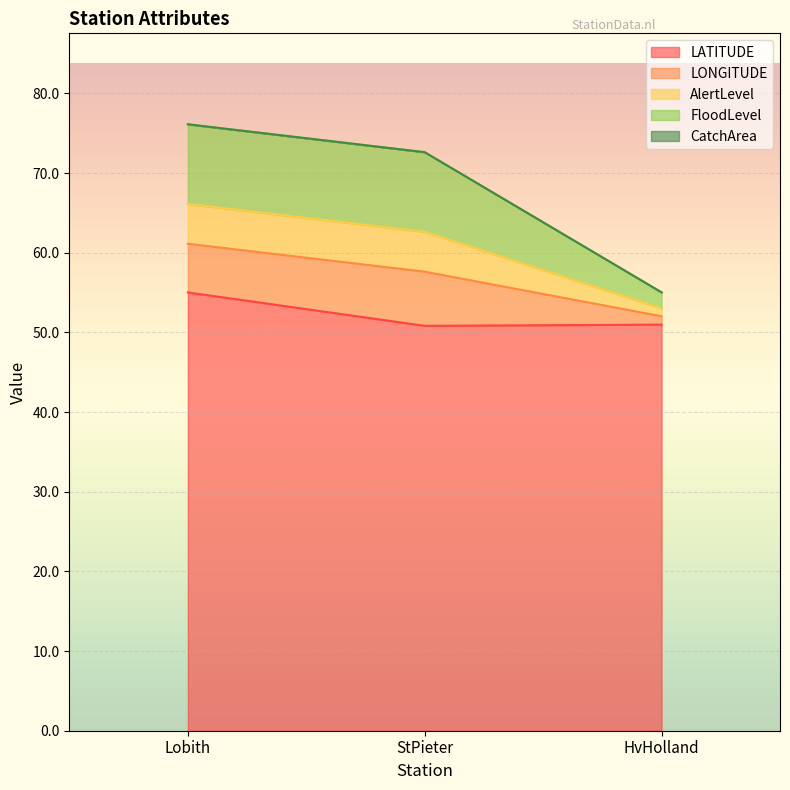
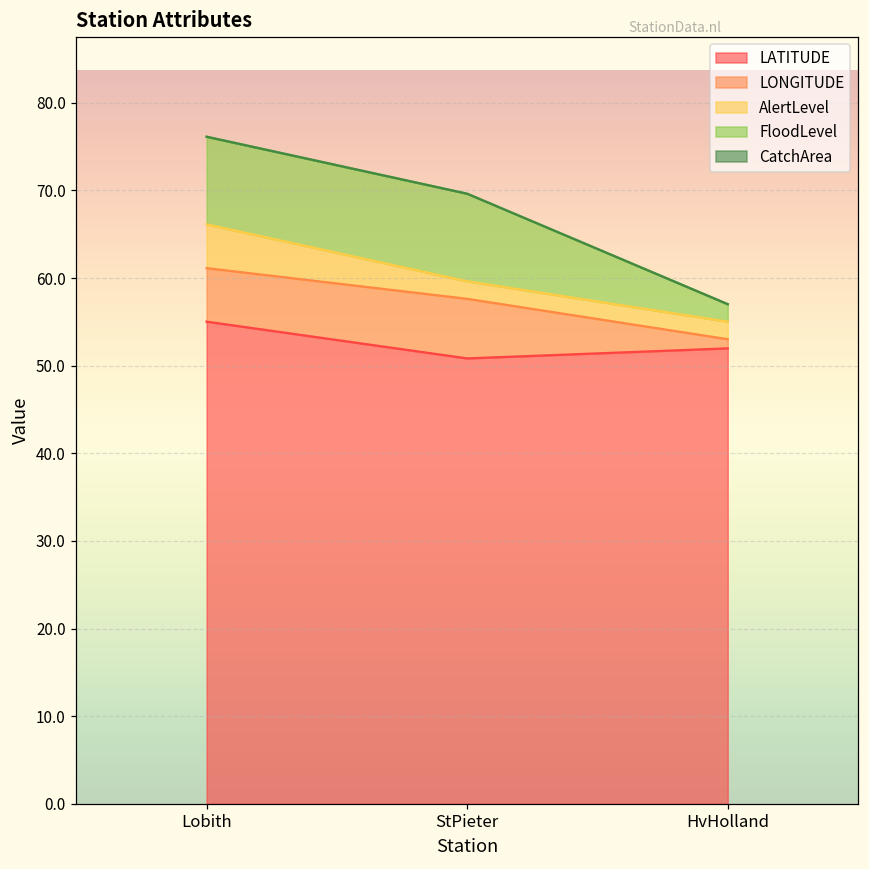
AlertLevel, StPieter: 5 -> 2
LATITUDE, HvHolland: 51 -> 52
AlertLevel, HvHolland: 1 -> 2
